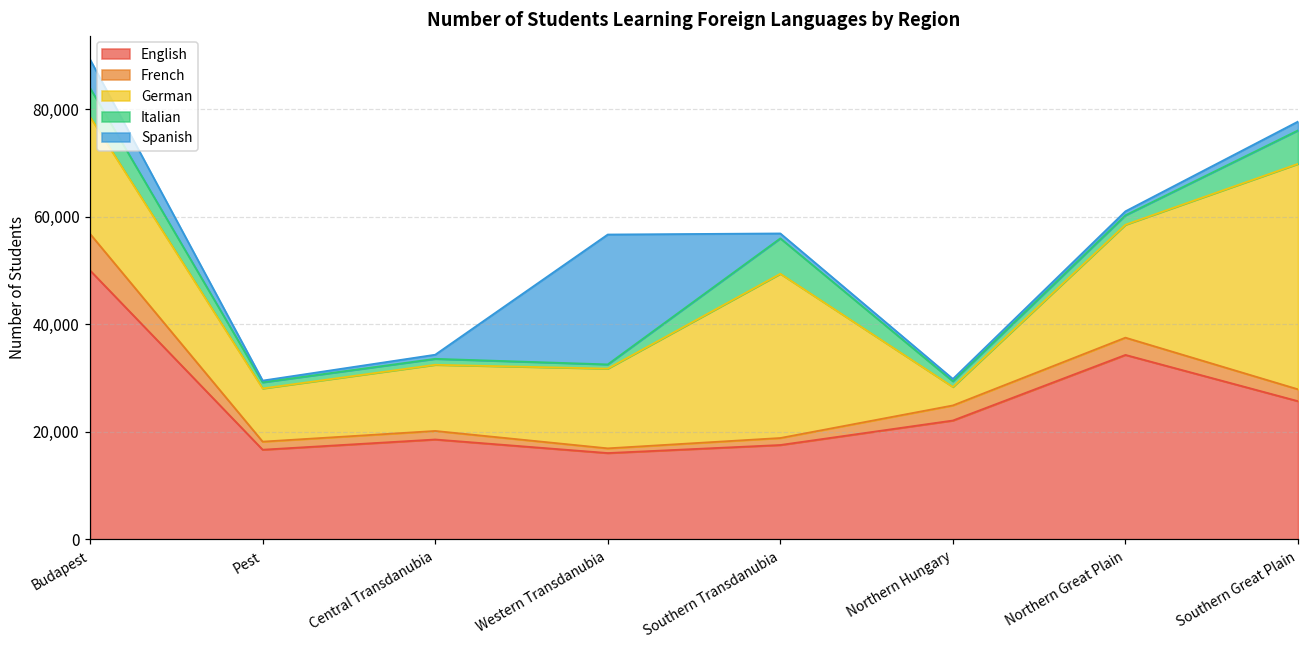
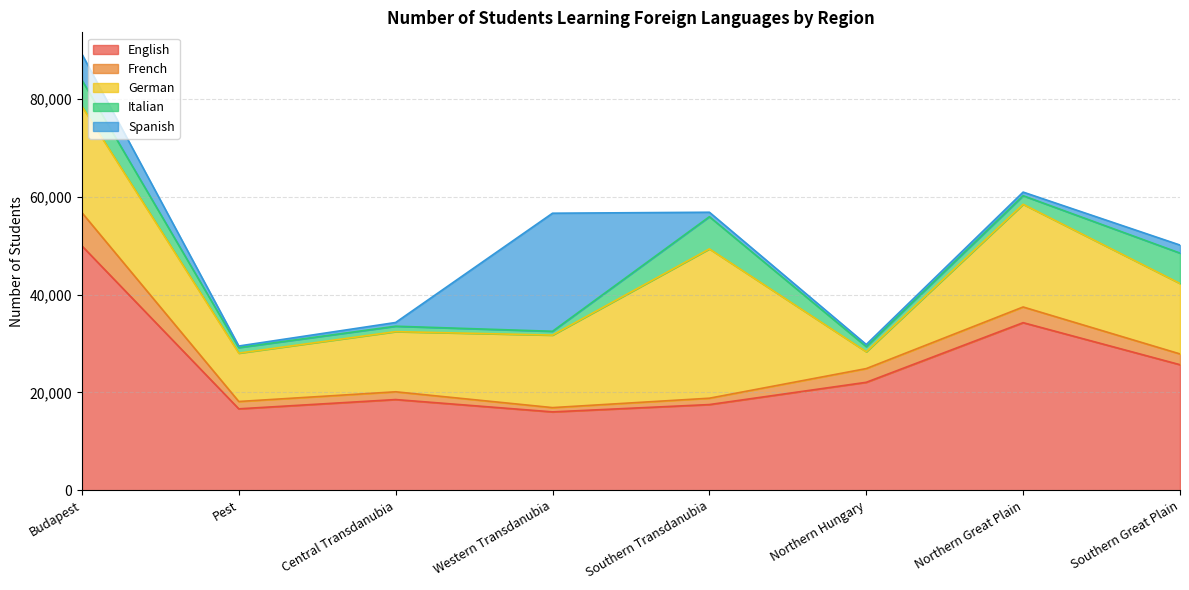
German, Southern Great Plain: 42,000 -> 14,000
